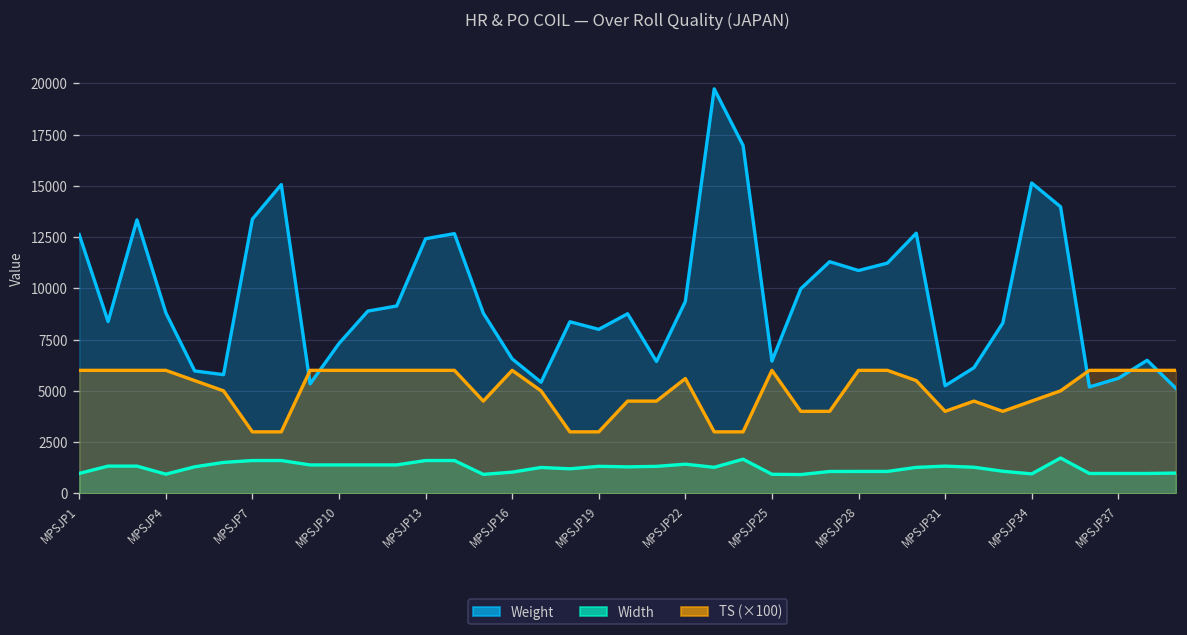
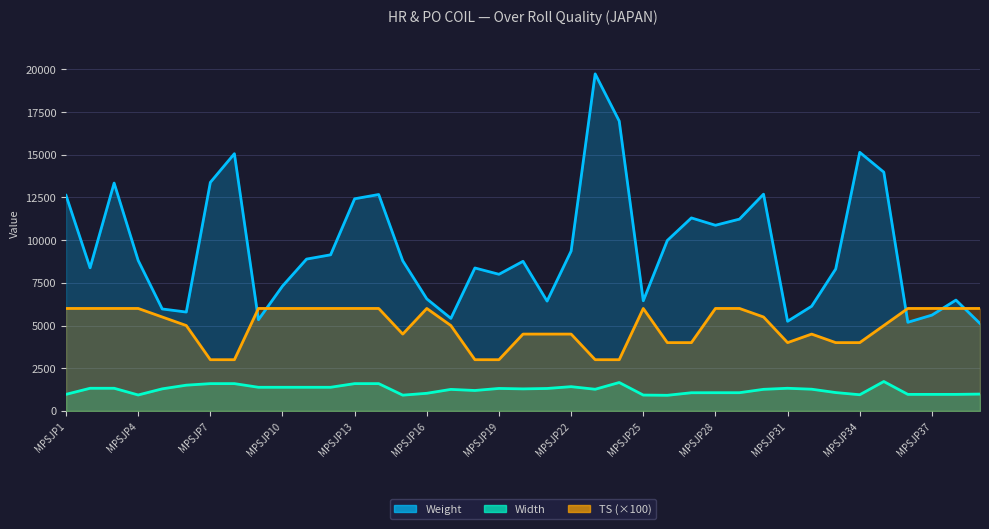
TS (×100), MPSJP22: 5600 -> 4500
TS (×100), MPSJP34: 4500 -> 4000
